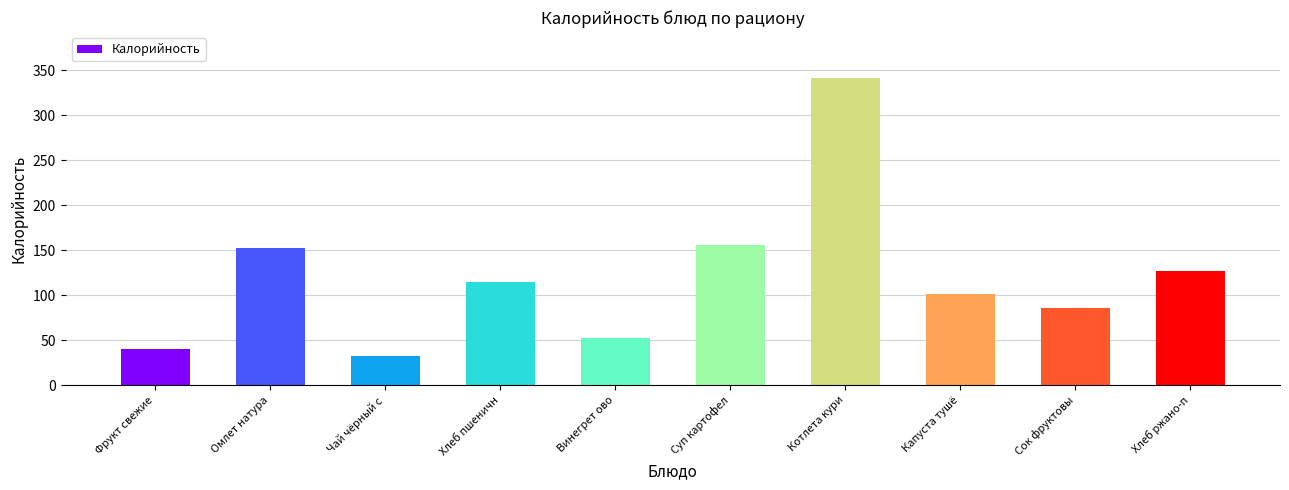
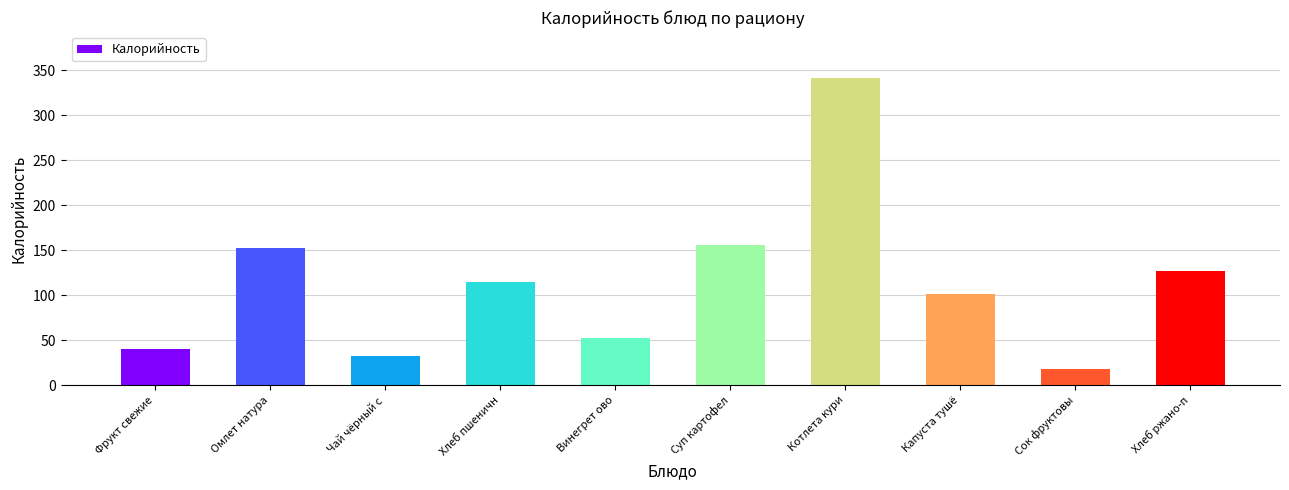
Сок фруктовы: 90 -> 20
